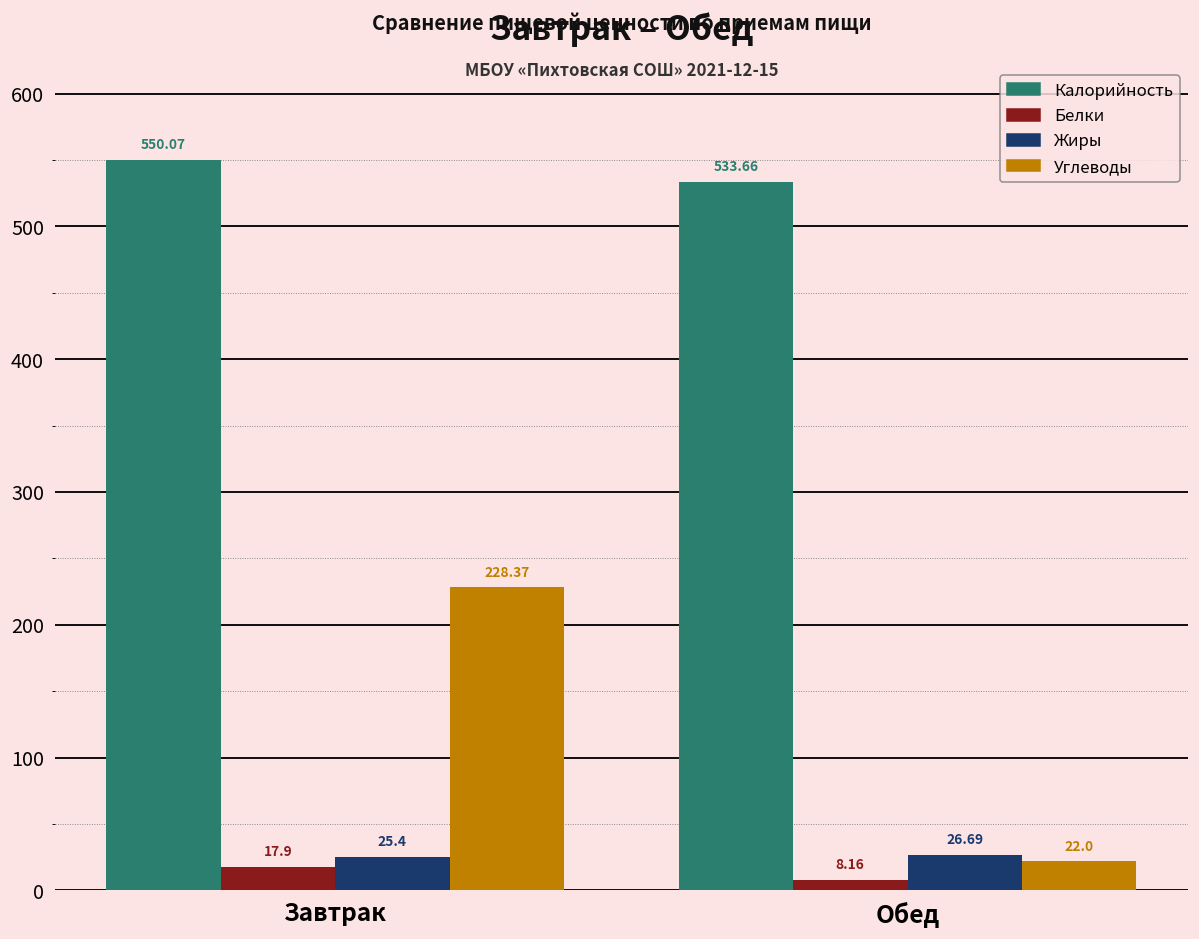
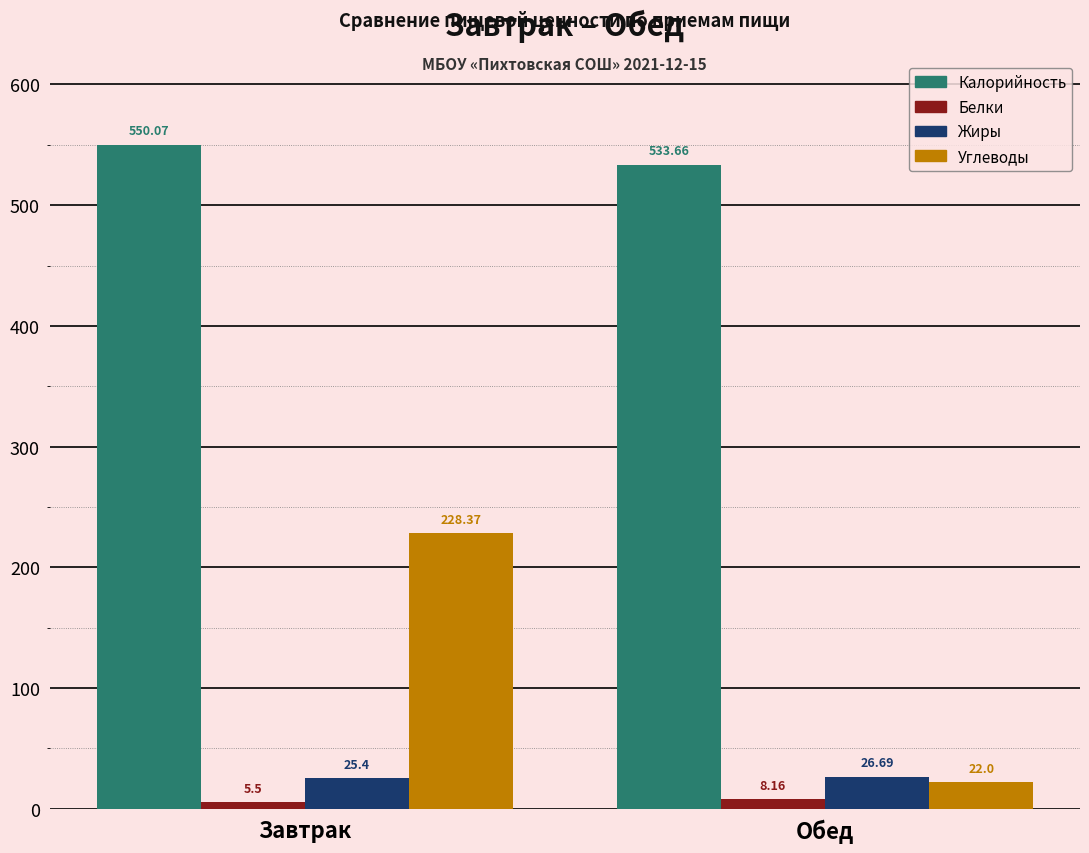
Белки, Завтрак: 17.9 -> 5.5
